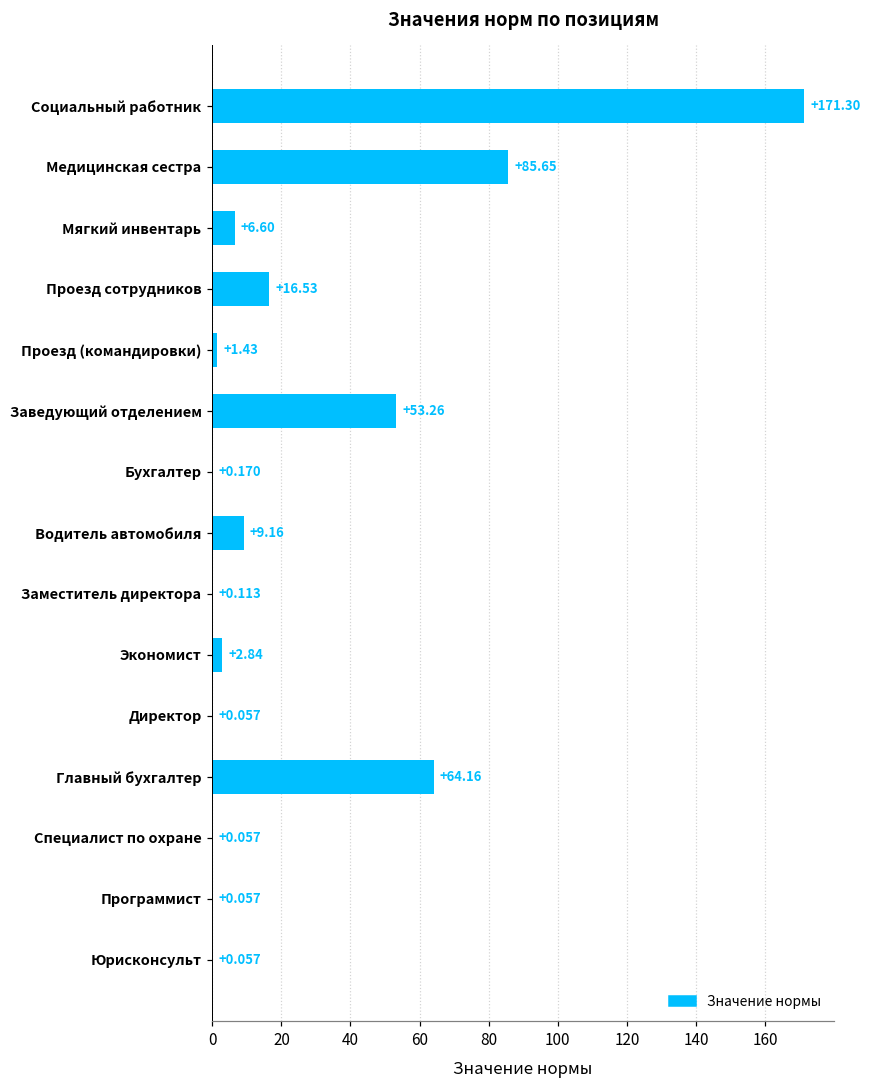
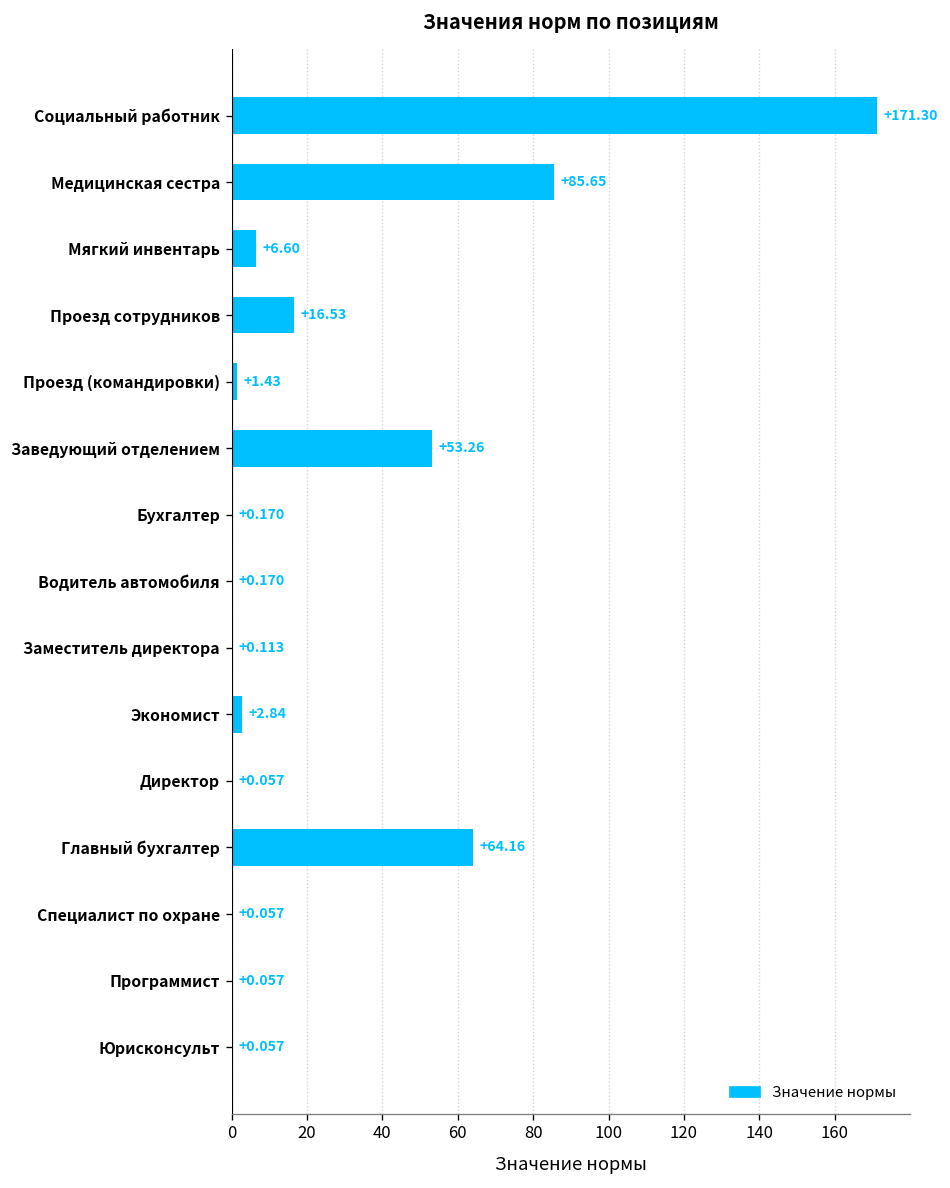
Водитель автомобиля: +9.16 -> +0.170
